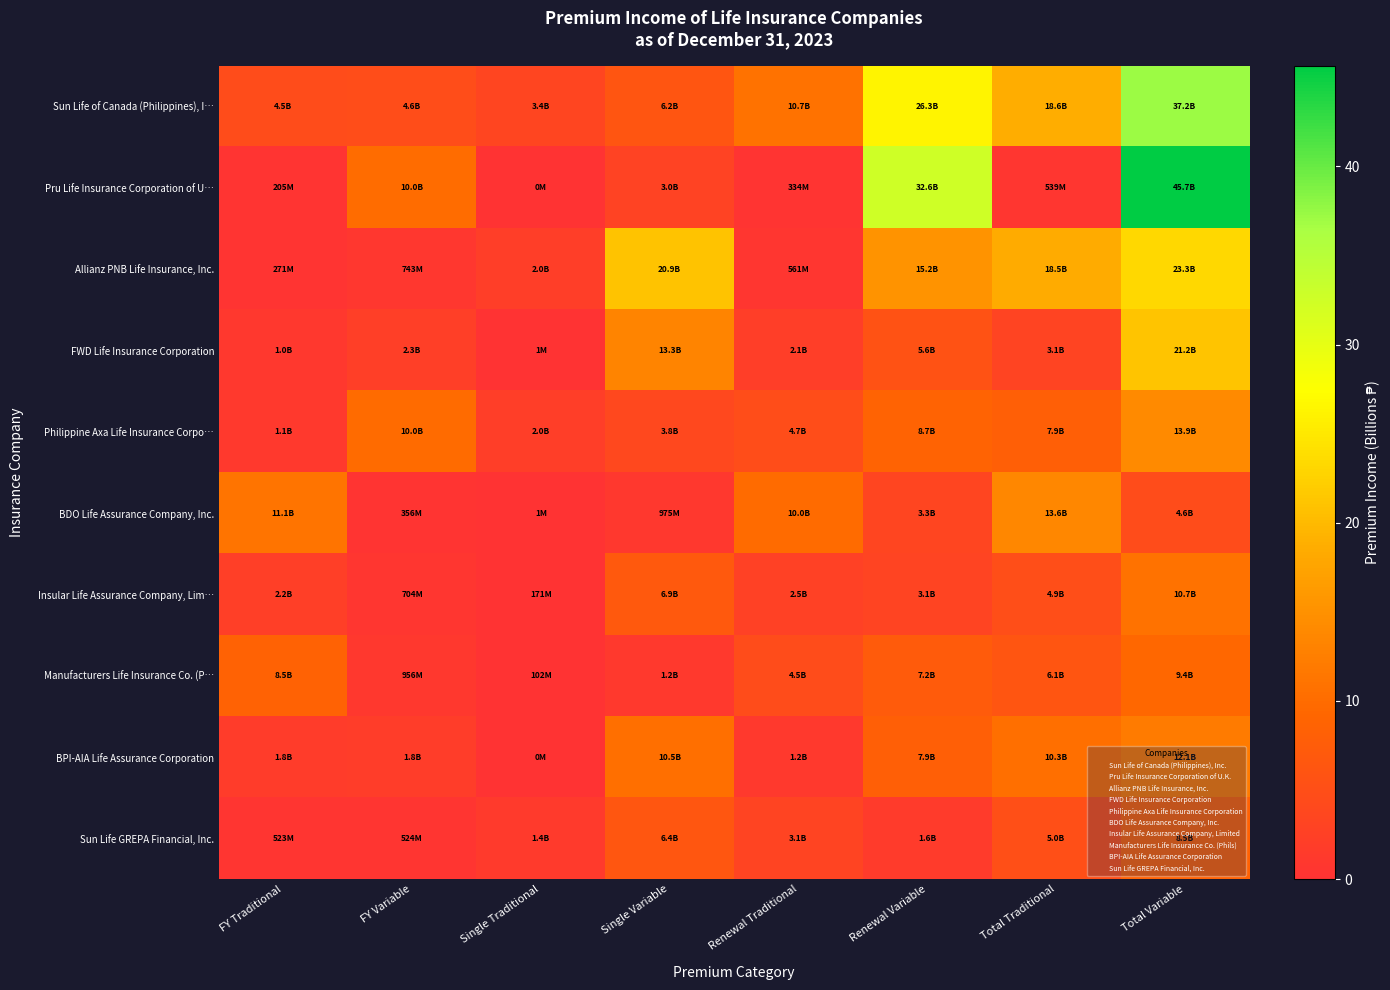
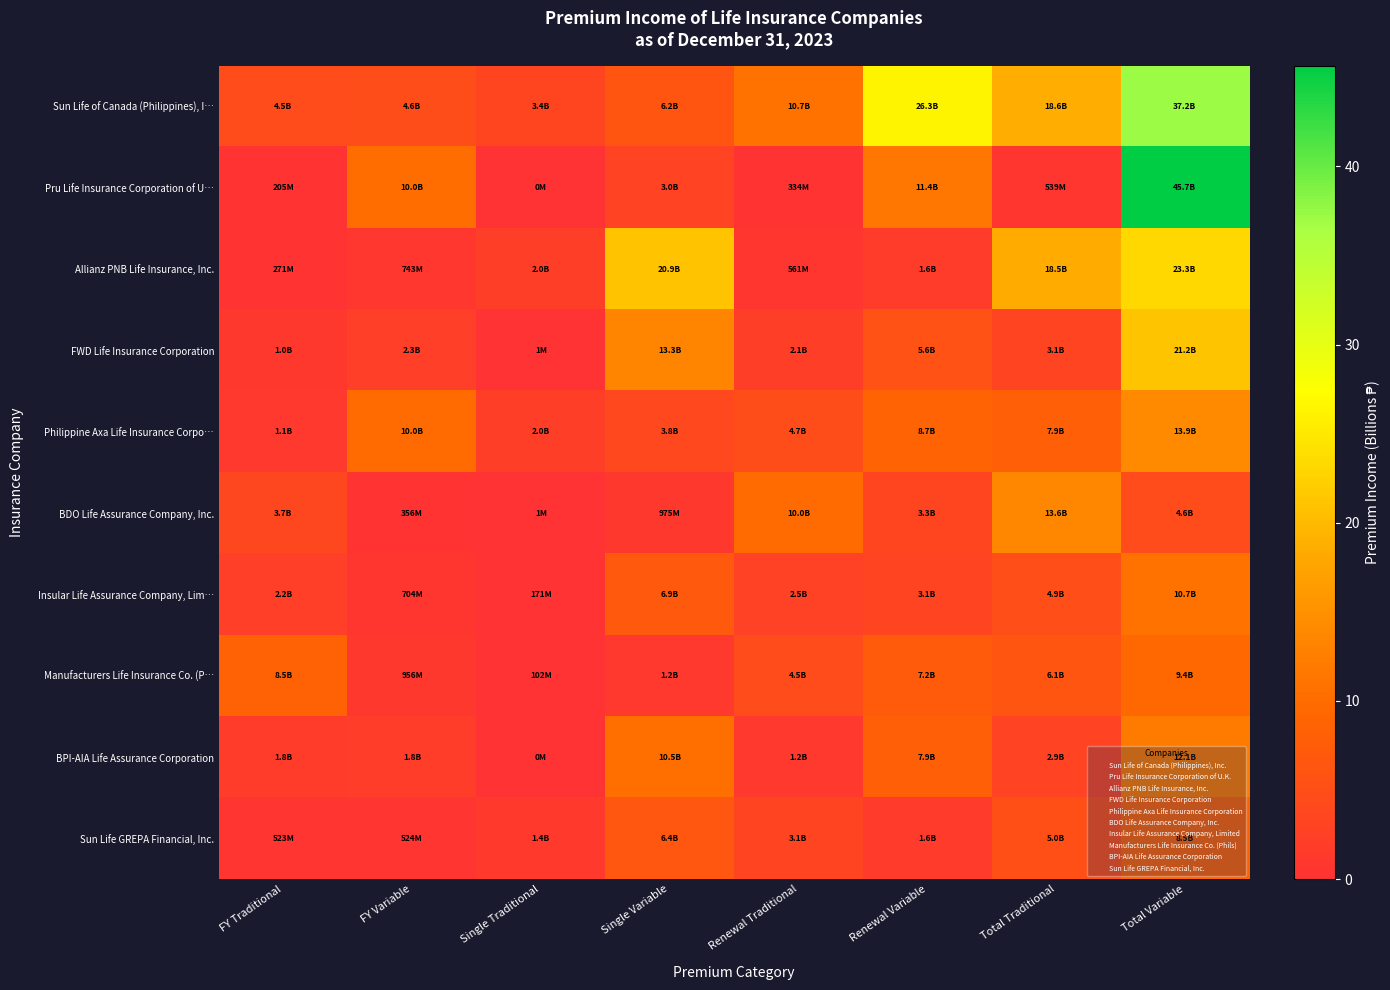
Pru Life Insurance Corporation of U…, Renewal Variable: 32.6B -> 11.4B
Allianz PNB Life Insurance, Inc., Renewal Variable: 15.2B -> 1.6B
BDO Life Assurance Company, Inc., FY Traditional: 11.1B -> 3.7B
BPI-AIA Life Assurance Corporation, Total Traditional: 10.3B -> 2.9B
